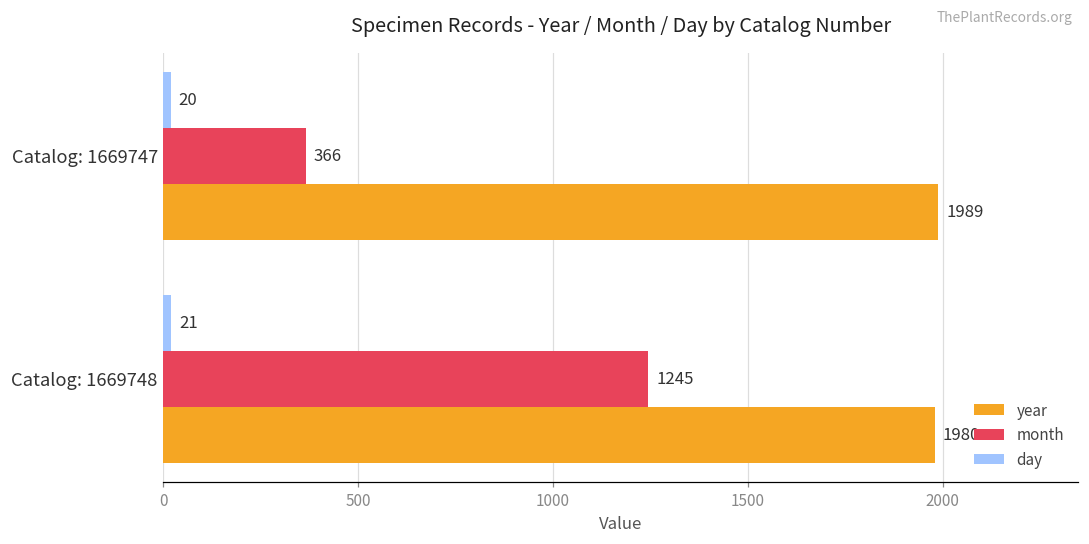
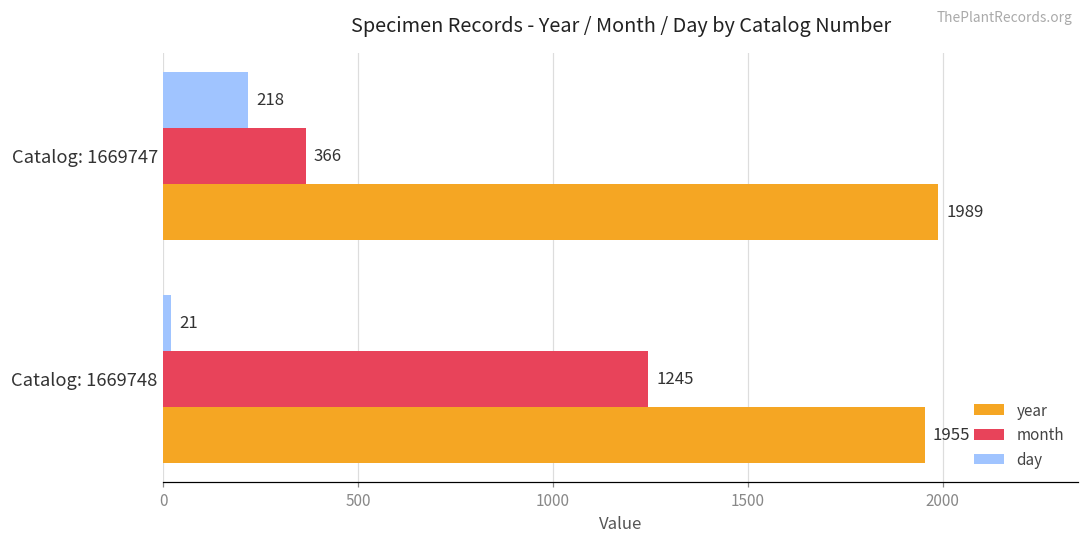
day, Catalog: 1669747: 20 -> 218
year, Catalog: 1669748: 1980 -> 1955
